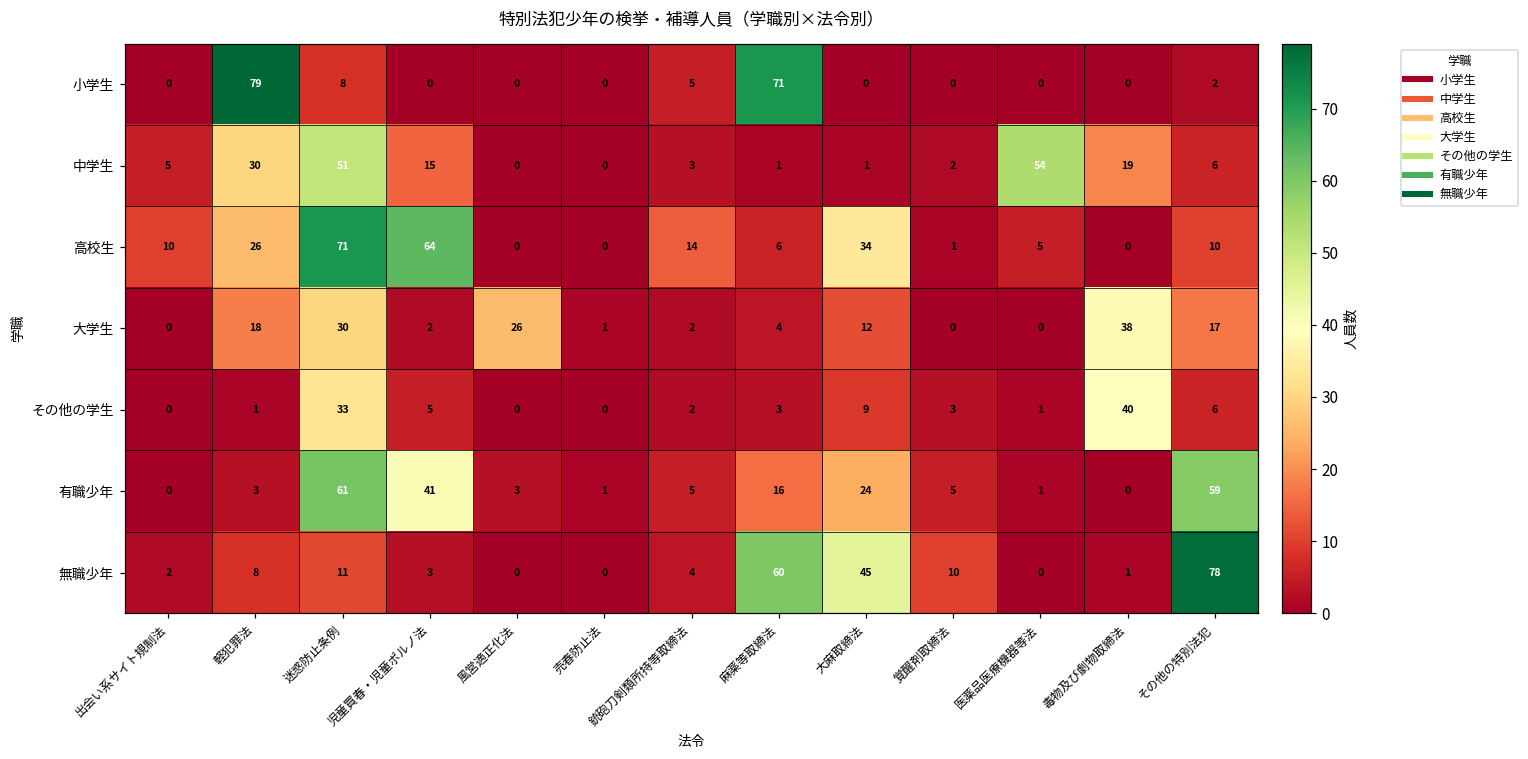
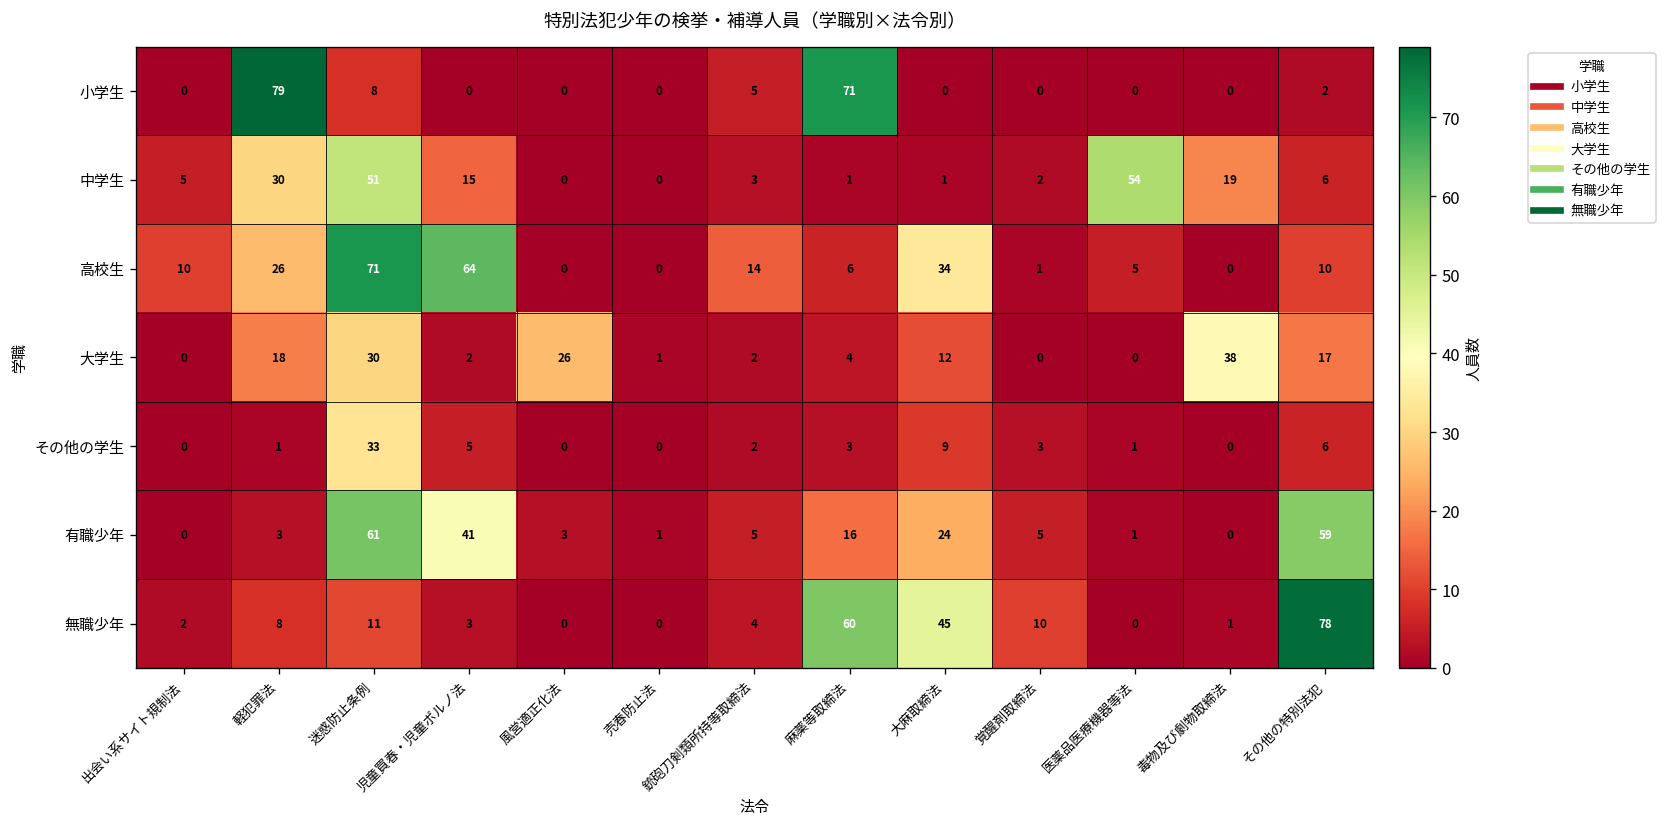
その他の学生, 毒物及び劇物取締法: 40 -> 0
